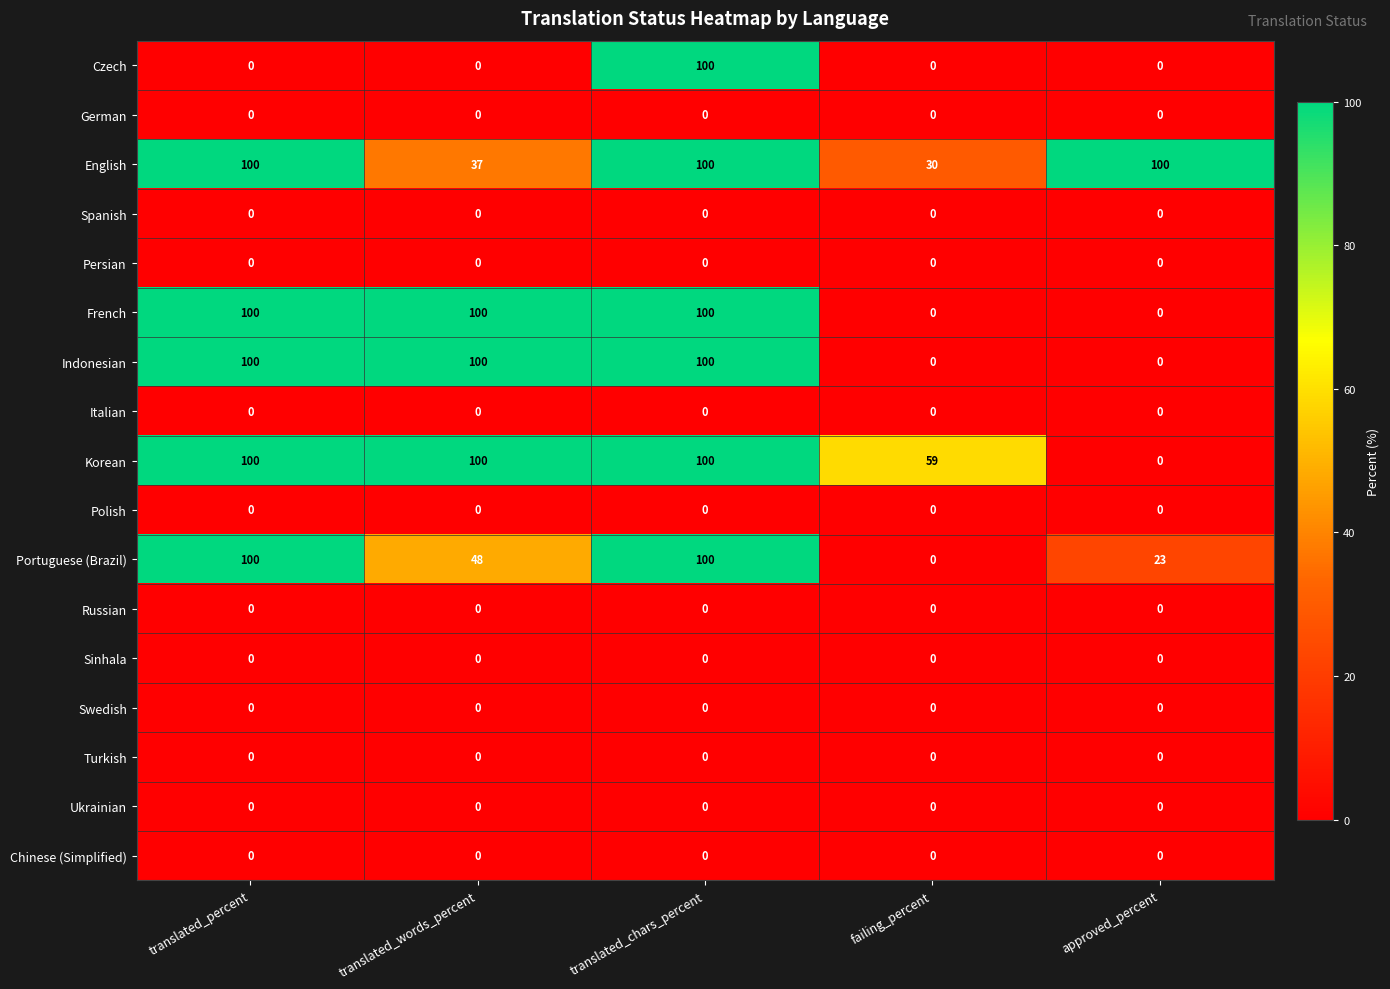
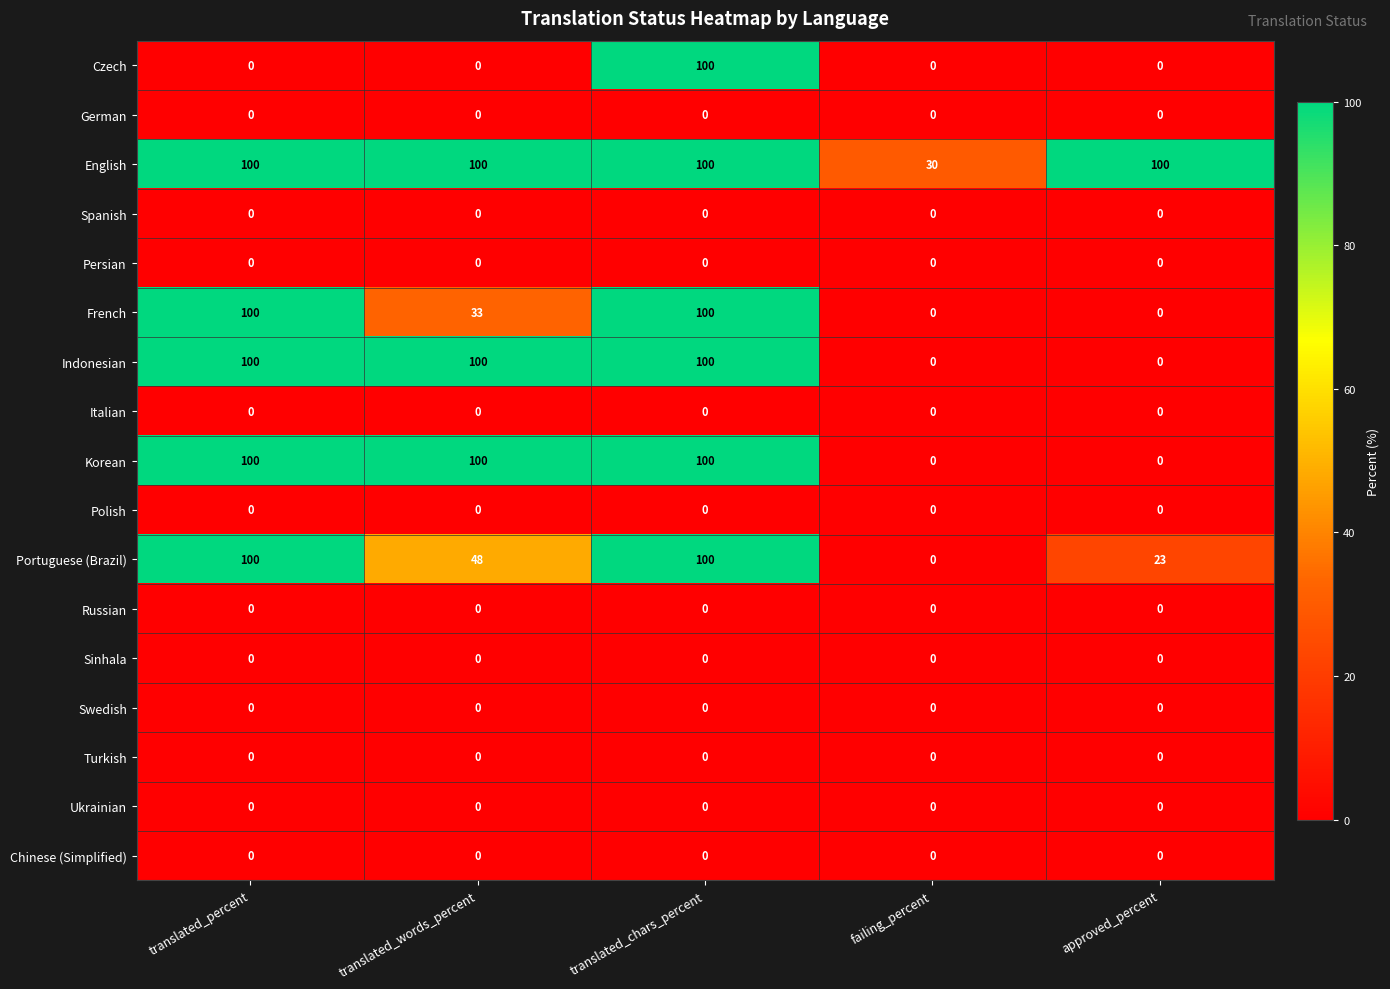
English, translated_words_percent: 37 -> 100
French, translated_words_percent: 100 -> 33
Korean, failing_percent: 59 -> 0
